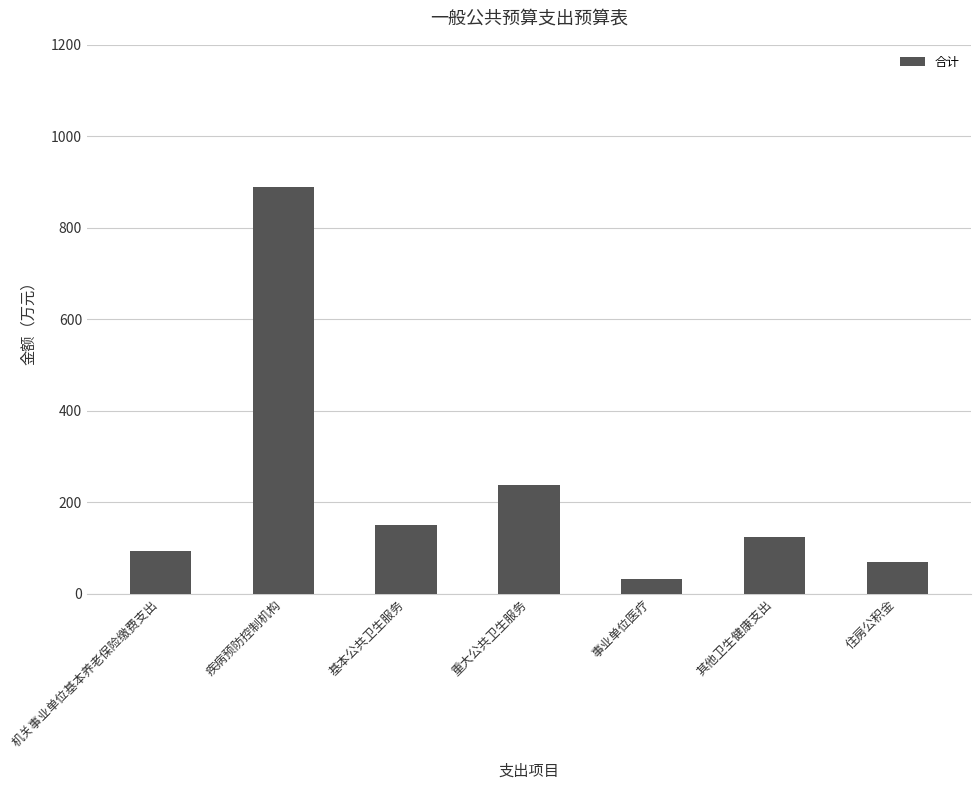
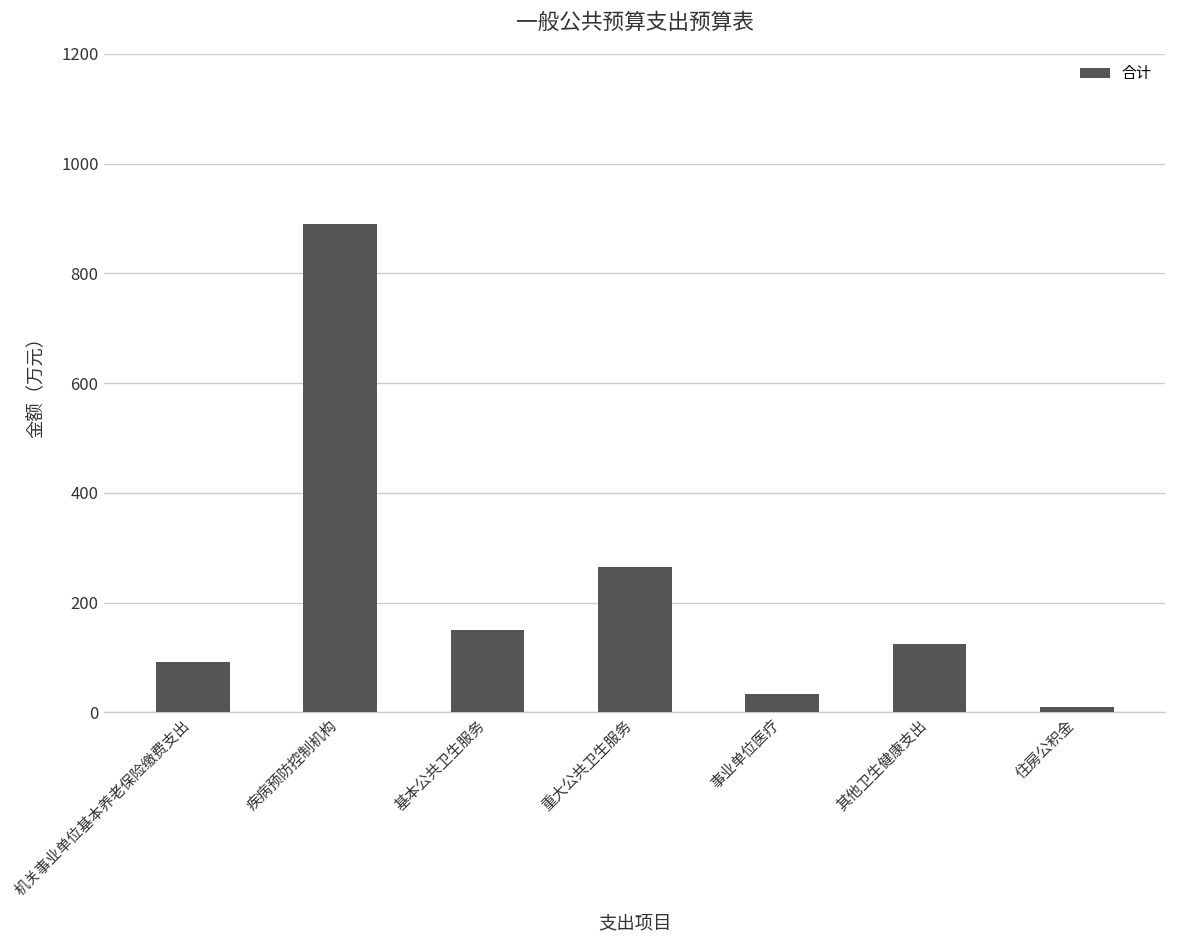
重大公共卫生服务: 240 -> 260
住房公积金: 70 -> 10
